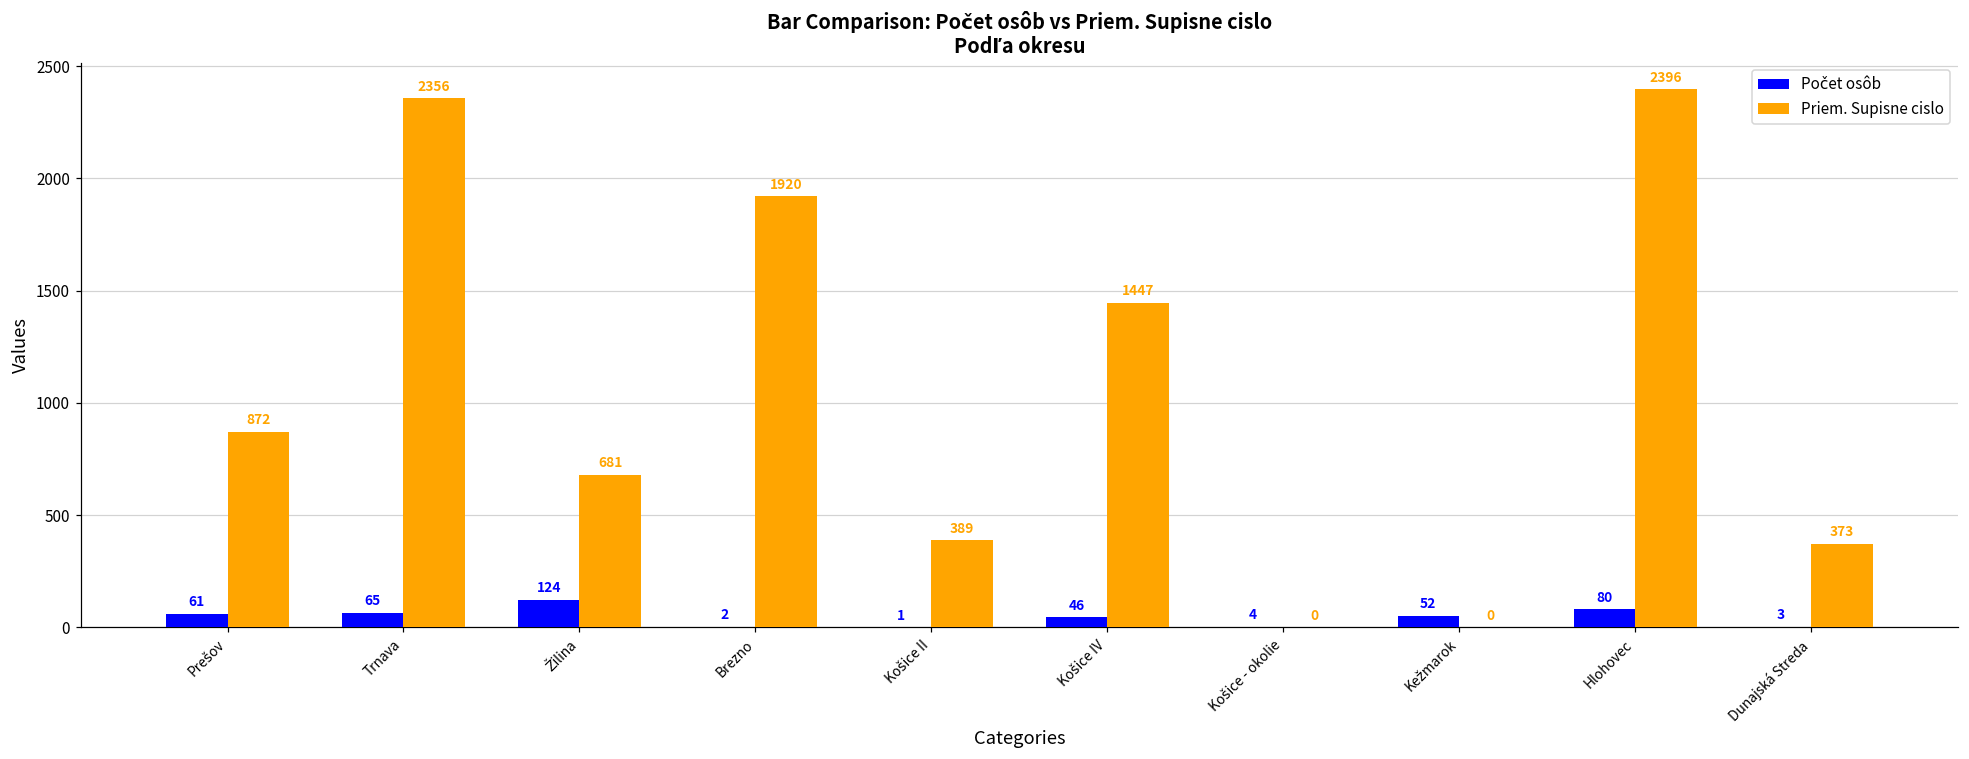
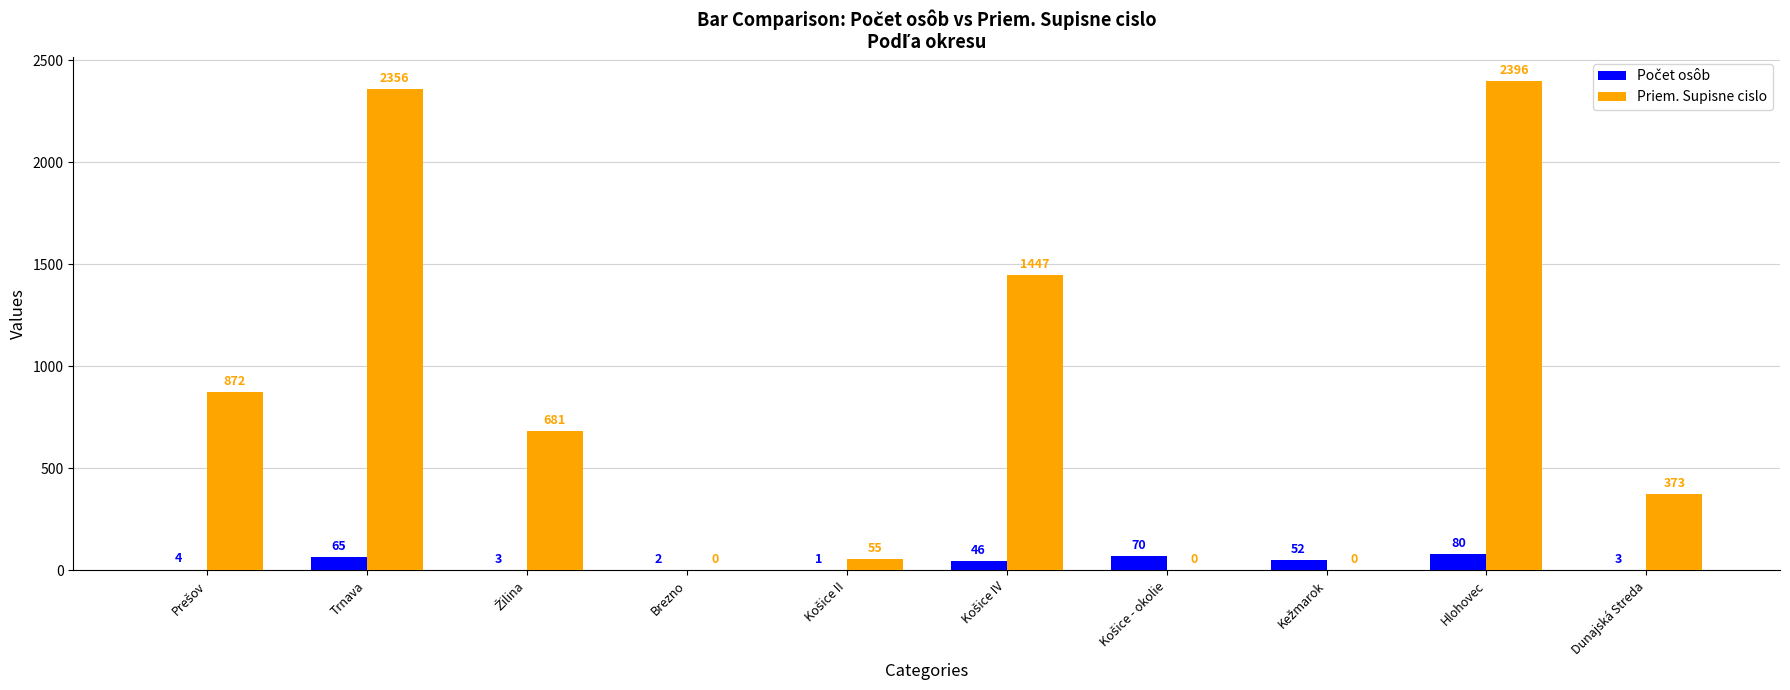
Počet osôb, Prešov: 61 -> 4
Počet osôb, Žilina: 124 -> 3
Priem. Supisne cislo, Brezno: 1920 -> 0
Priem. Supisne cislo, Košice II: 389 -> 55
Počet osôb, Košice - okolie: 4 -> 70
